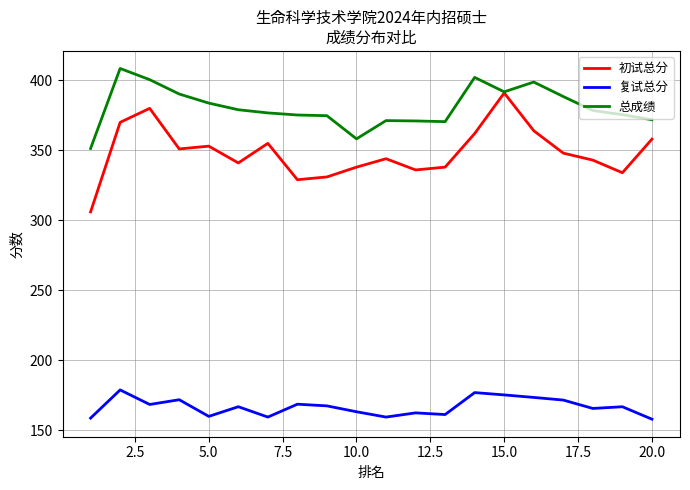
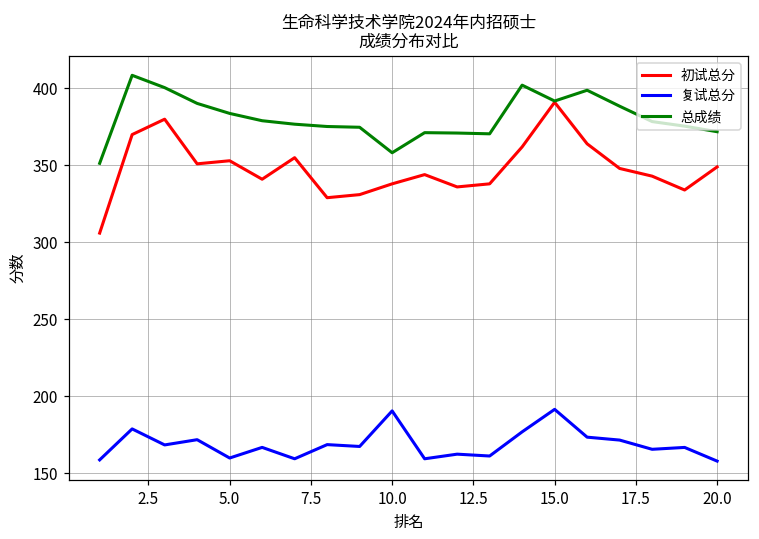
复试总分, 10.0: 163 -> 191
复试总分, 15.0: 175 -> 192
初试总分, 20.0: 358 -> 349
